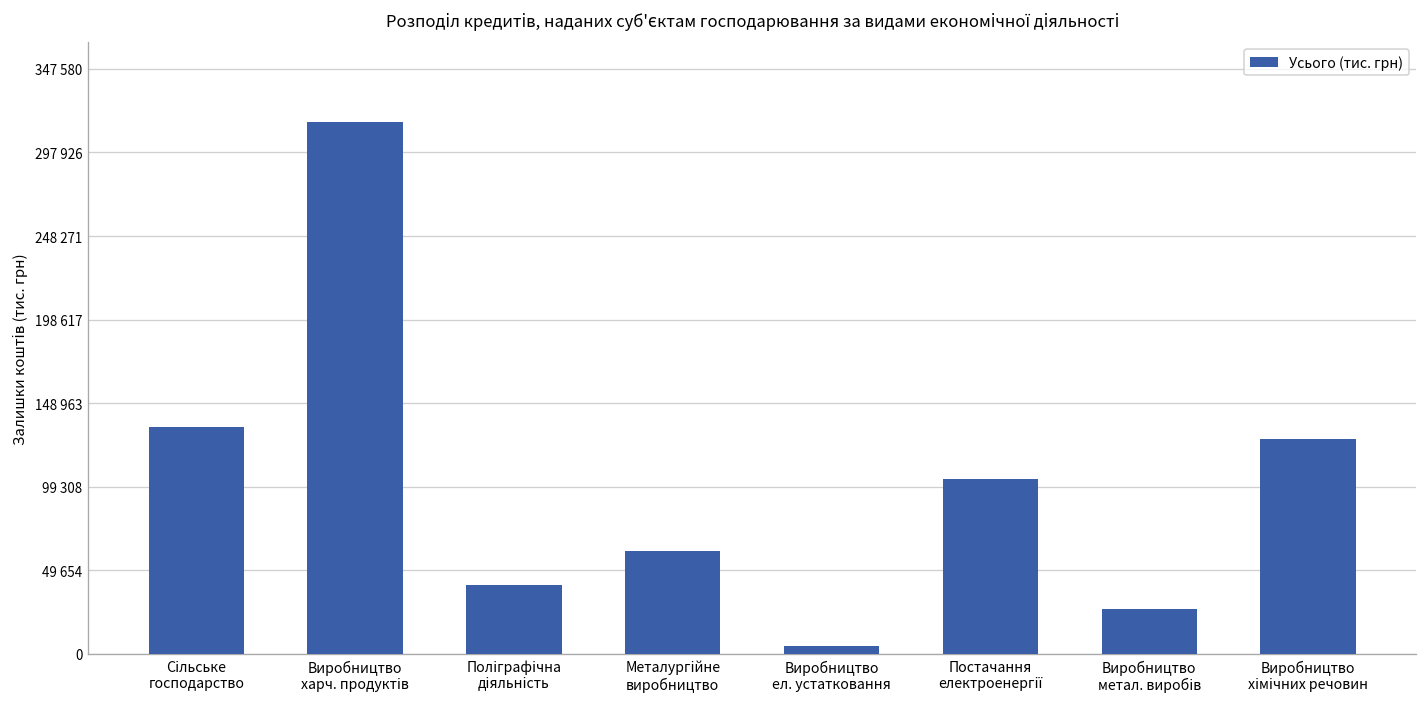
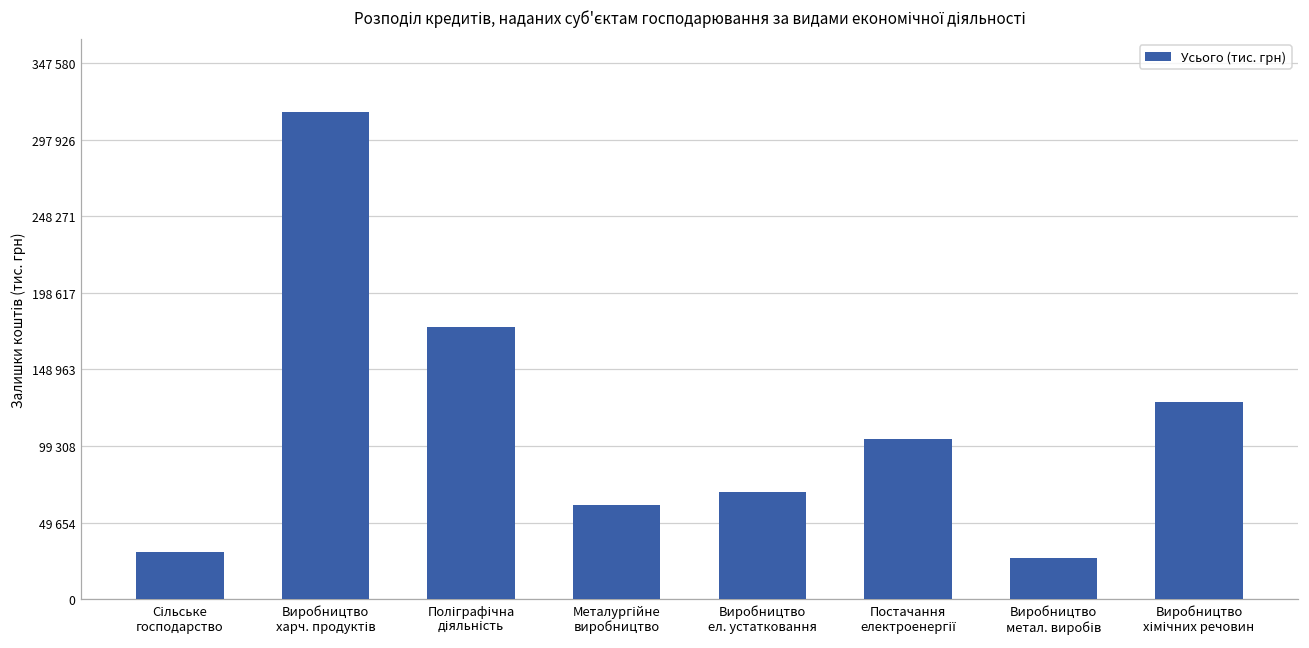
Сільське господарство: 135000 -> 30000
Поліграфічна діяльність: 41000 -> 176000
Виробництво ел. устатковання: 4000 -> 70000
